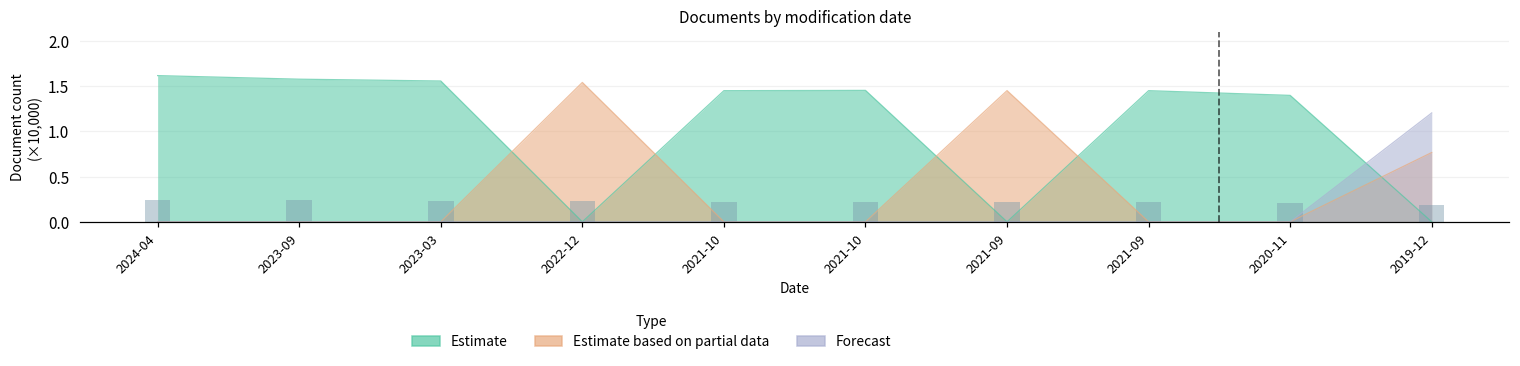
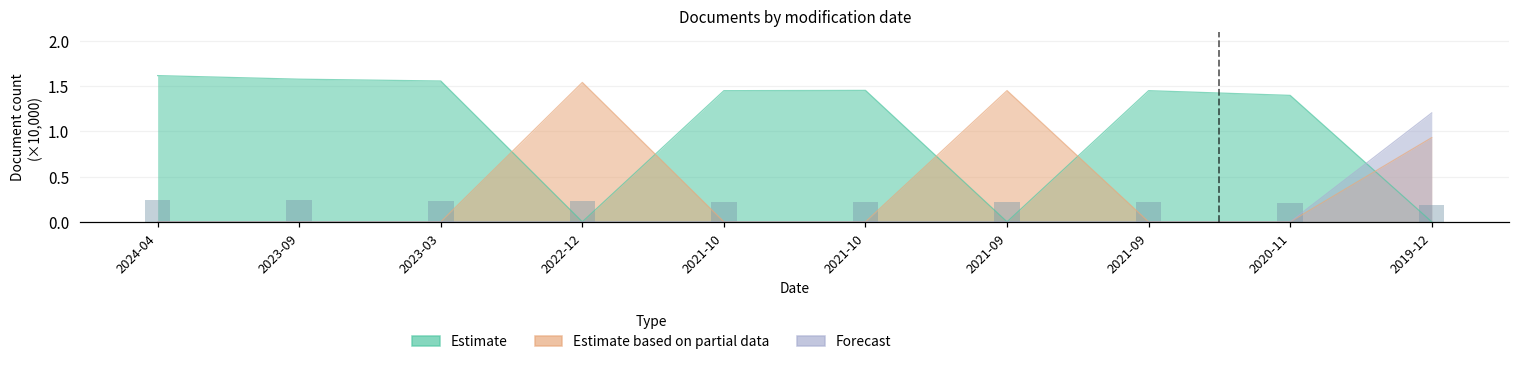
Estimate based on partial data, 2019-12: 0.8 -> 0.9
